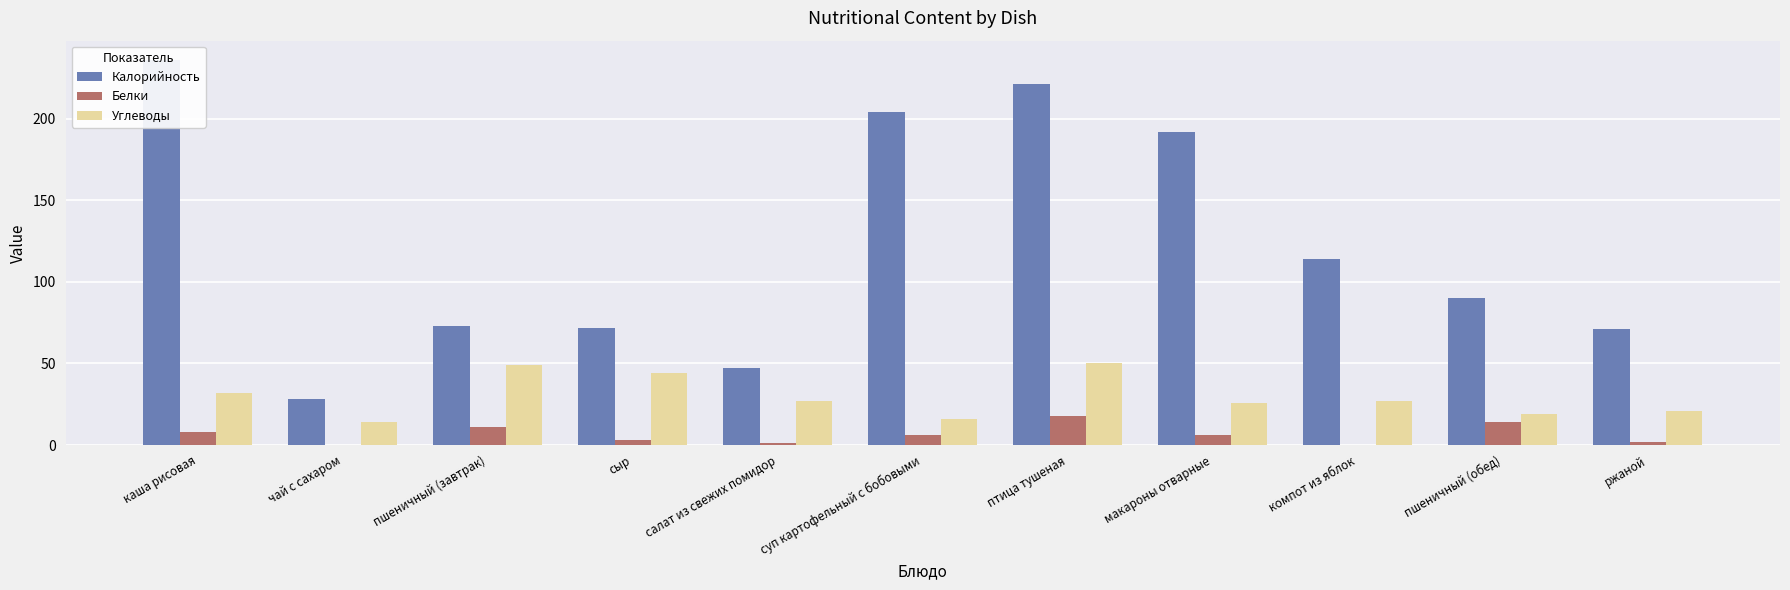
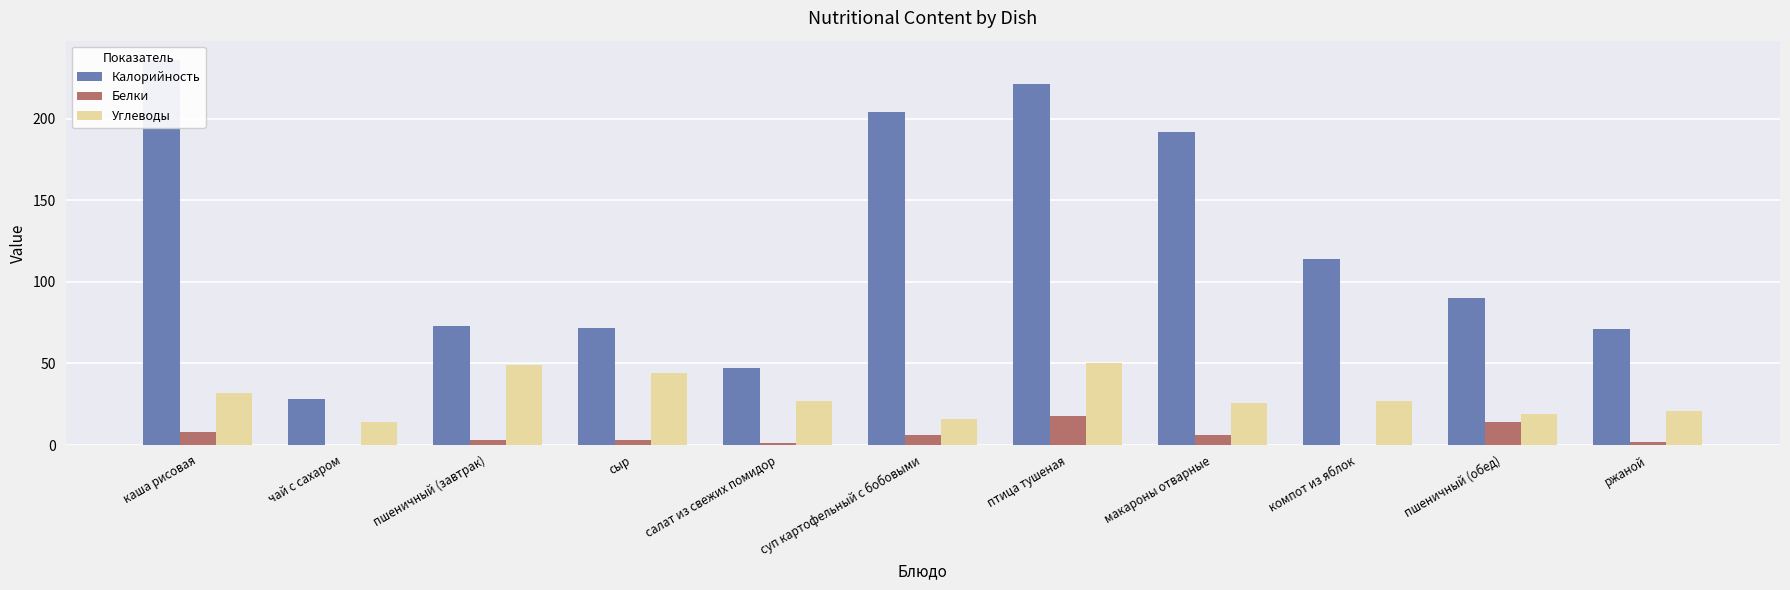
Белки, пшеничный (завтрак): 11 -> 3
